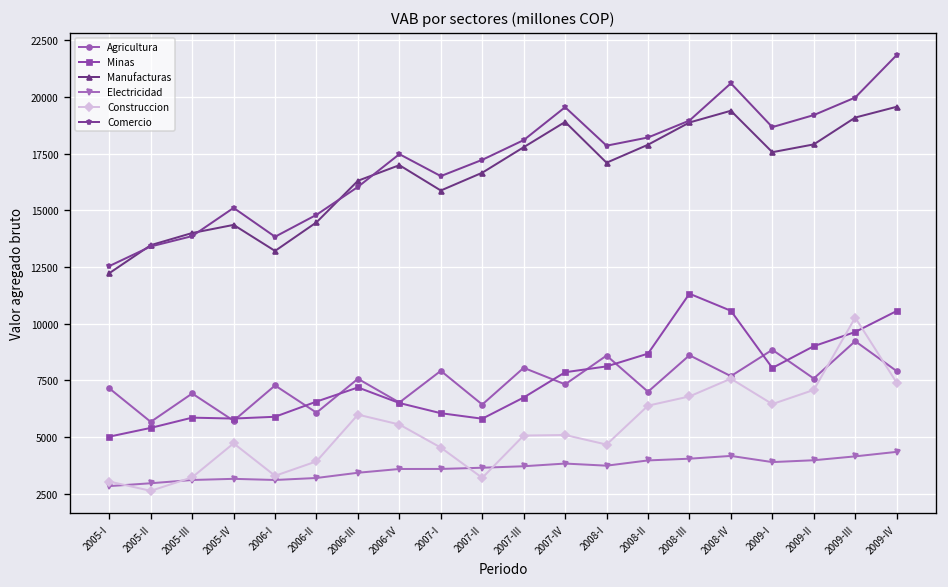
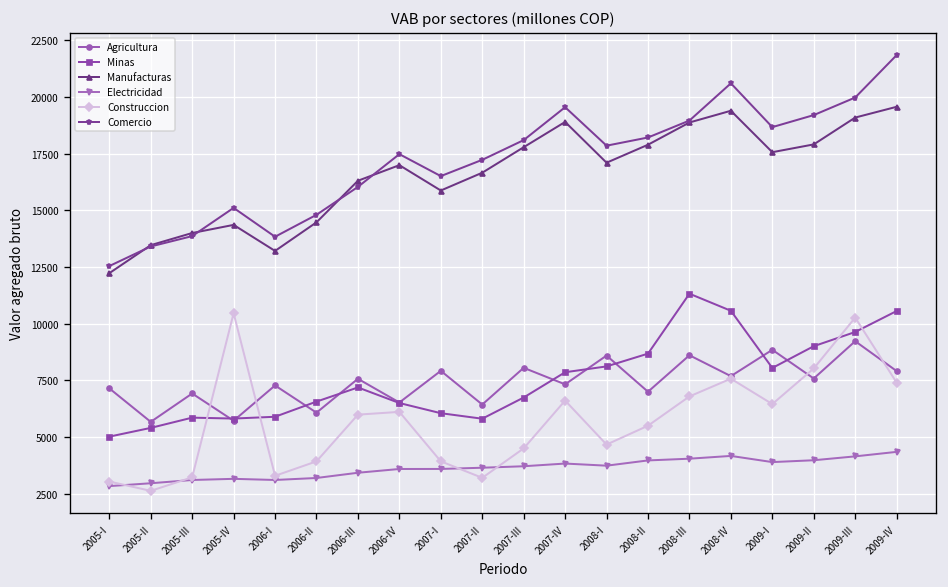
Construccion, 2005-IV: 4700 -> 10500
Construccion, 2006-IV: 5500 -> 6100
Construccion, 2007-I: 4500 -> 3900
Construccion, 2007-III: 5100 -> 4500
Construccion, 2007-IV: 5100 -> 6600
Construccion, 2008-II: 6400 -> 5500
Construccion, 2009-II: 7100 -> 8000
